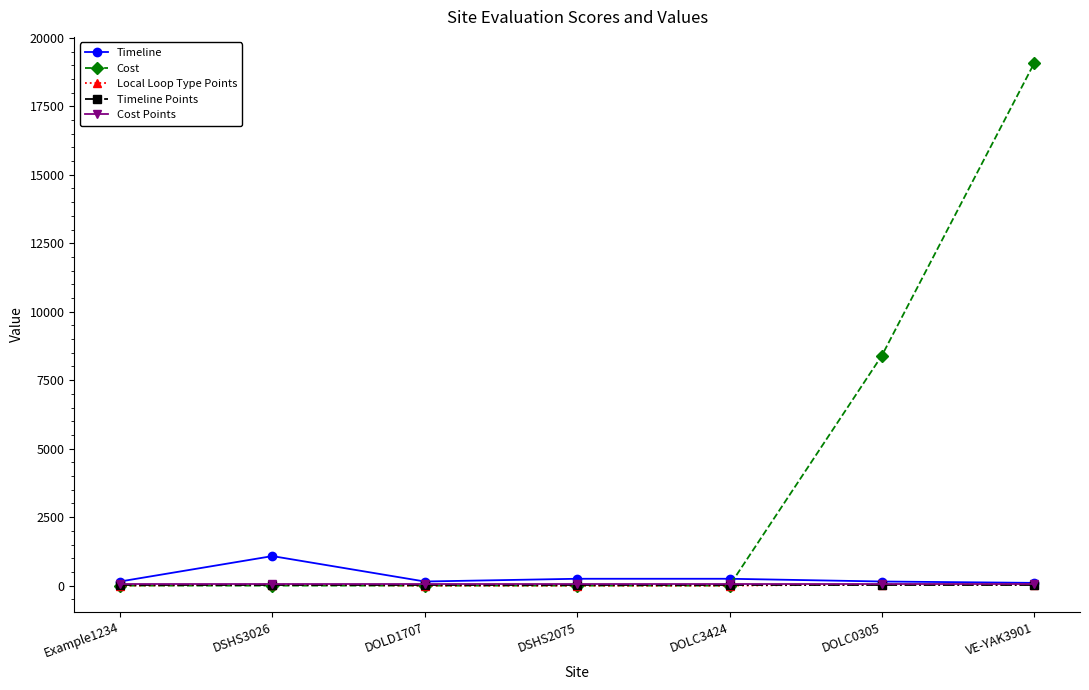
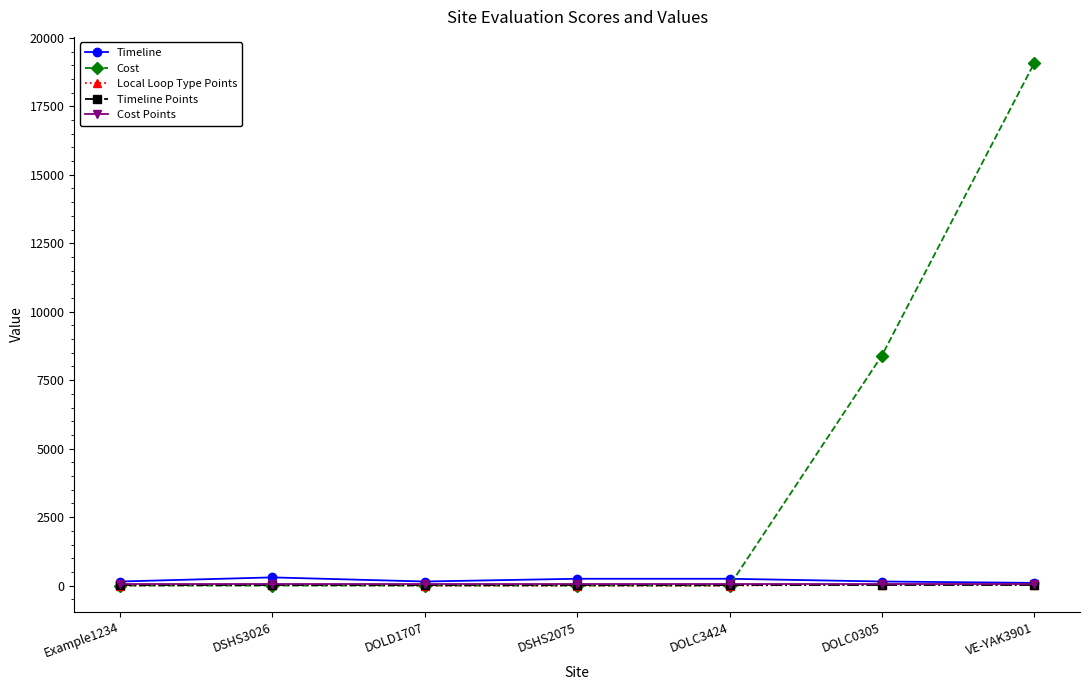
Timeline, DSHS3026: 1100 -> 300
